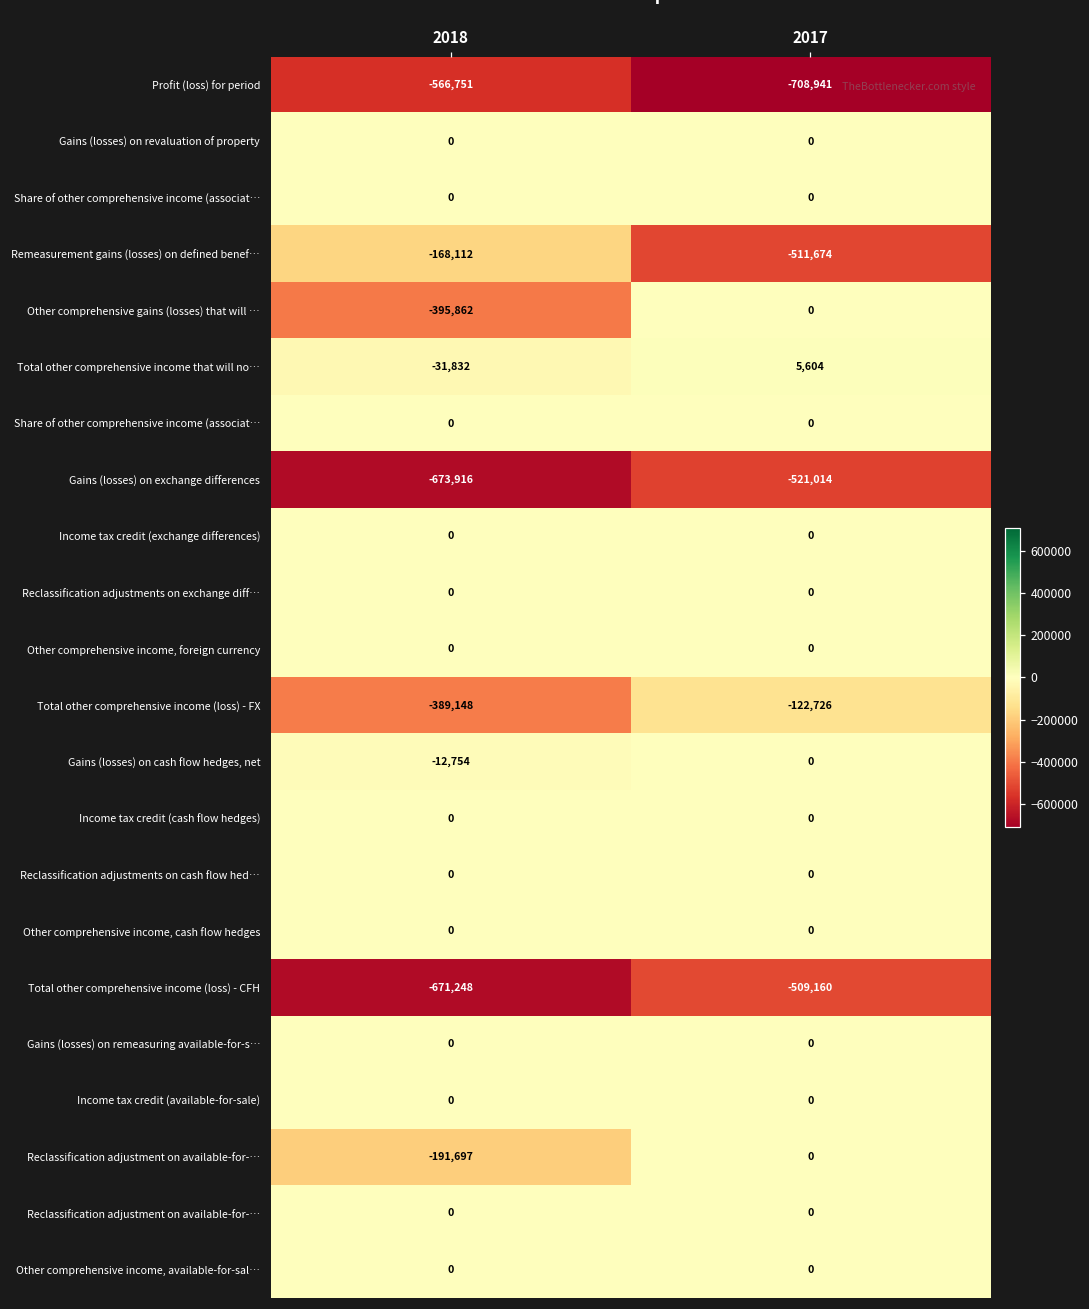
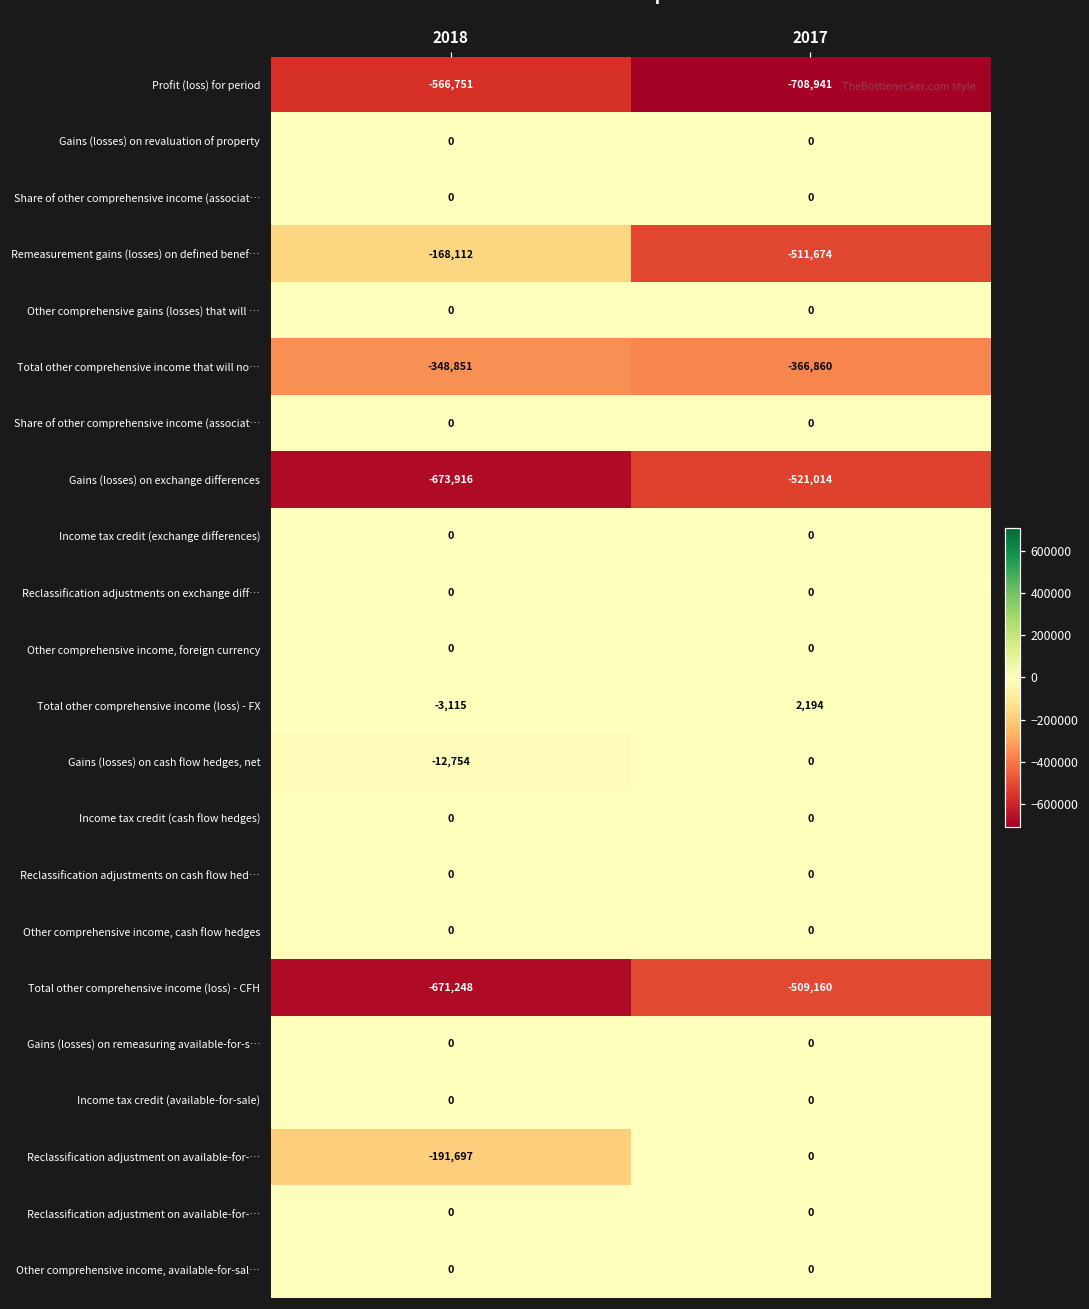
Other comprehensive gains (losses) that will …, 2018: -395,862 -> 0
Total other comprehensive income that will no…, 2018: -31,832 -> -348,851
Total other comprehensive income that will no…, 2017: 5,604 -> -366,860
Total other comprehensive income (loss) - FX, 2018: -389,148 -> -3,115
Total other comprehensive income (loss) - FX, 2017: -122,726 -> 2,194
